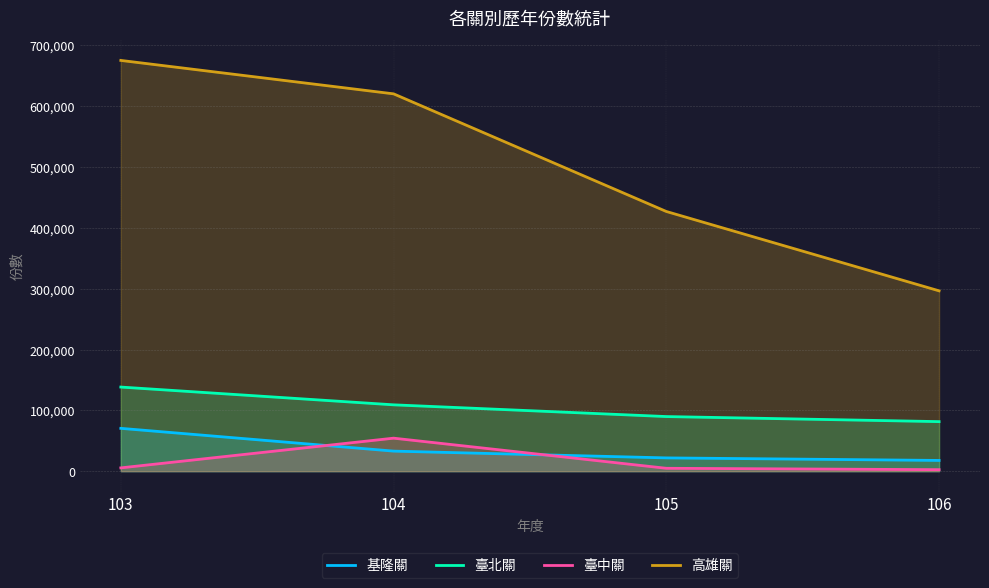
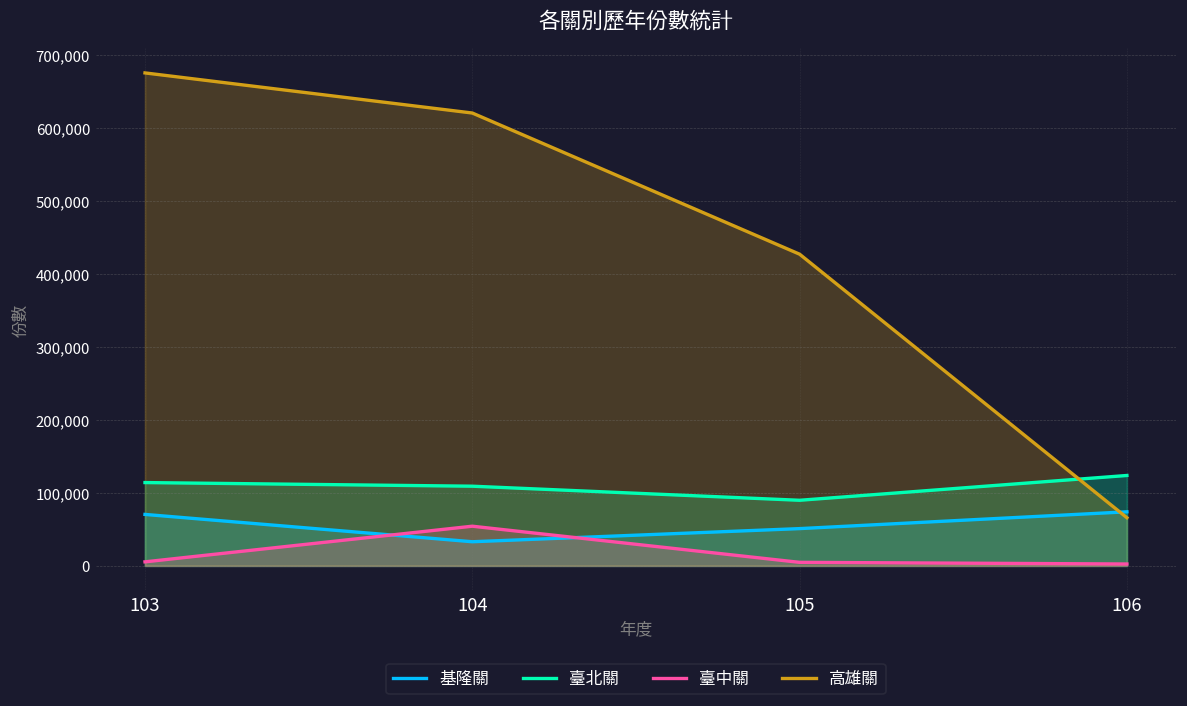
臺北關, 103: 140,000 -> 110,000
基隆關, 105: 20,000 -> 50,000
基隆關, 106: 20,000 -> 70,000
臺北關, 106: 80,000 -> 120,000
高雄關, 106: 300,000 -> 70,000
